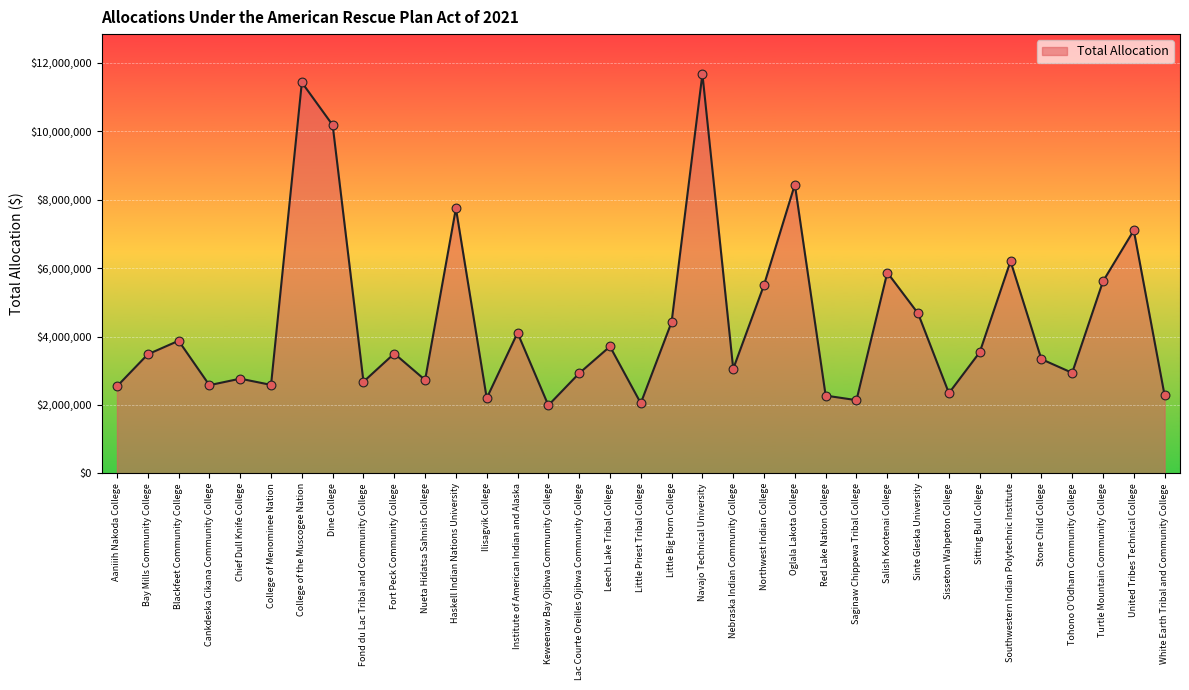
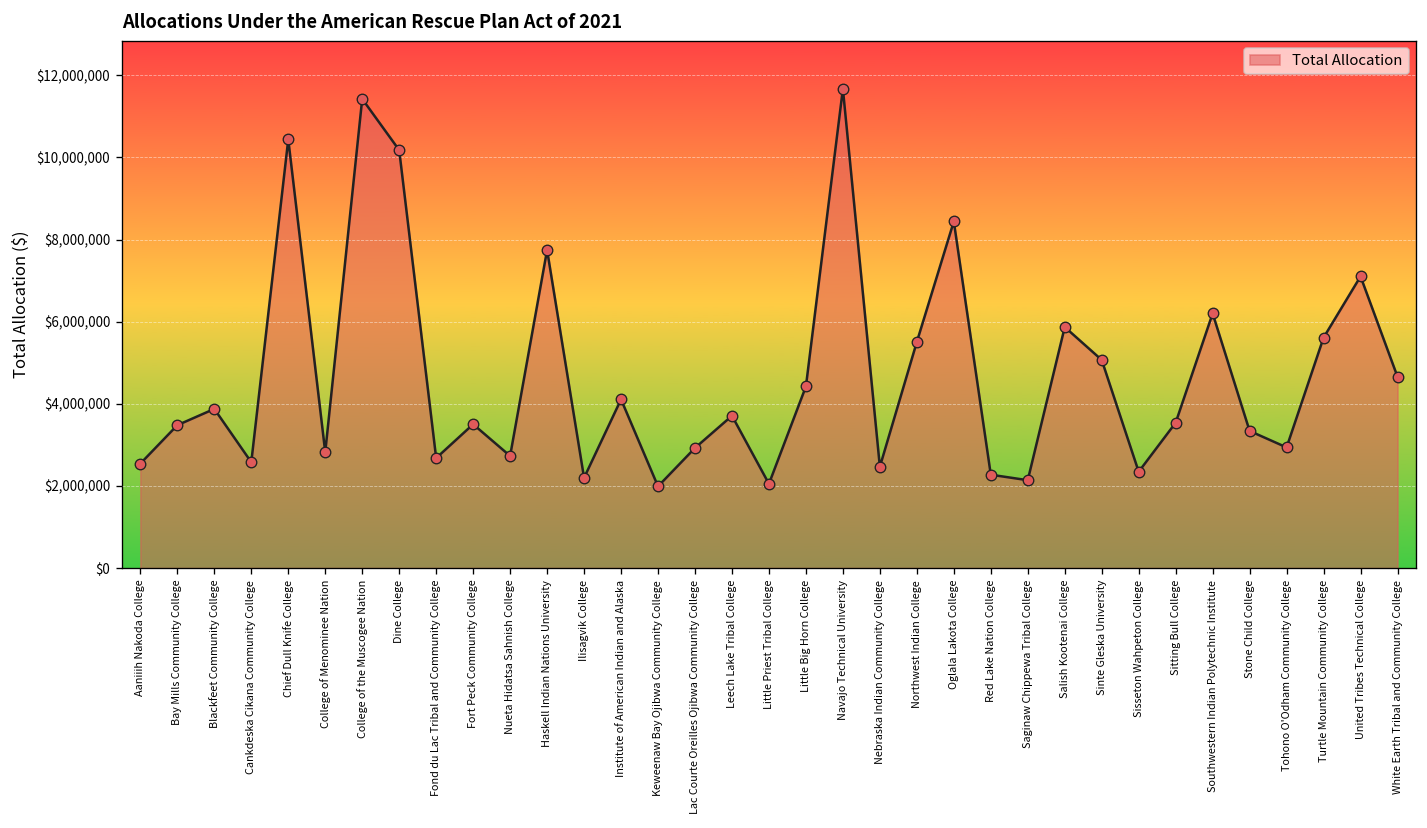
Chief Dull Knife College: $2,800,000 -> $10,400,000
College of Menominee Nation: $2,600,000 -> $2,800,000
Nebraska Indian Community College: $3,100,000 -> $2,500,000
Sinte Gleska University: $4,700,000 -> $5,100,000
White Earth Tribal and Community College: $2,300,000 -> $4,700,000
